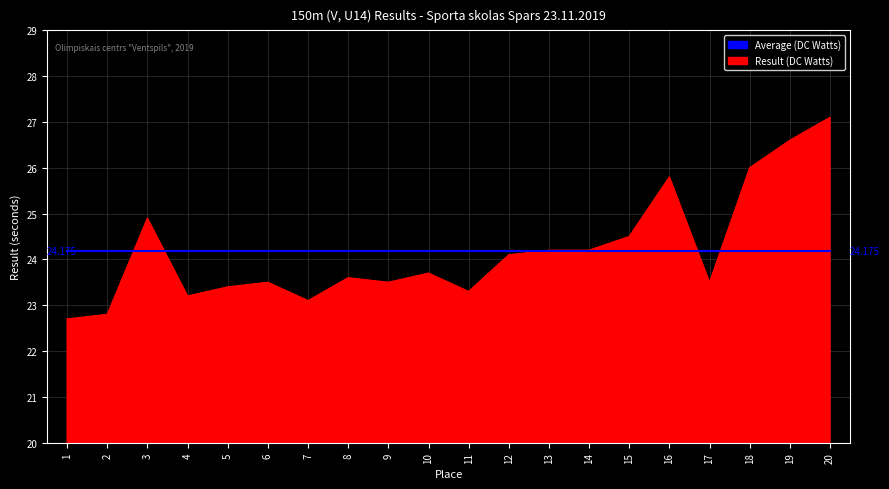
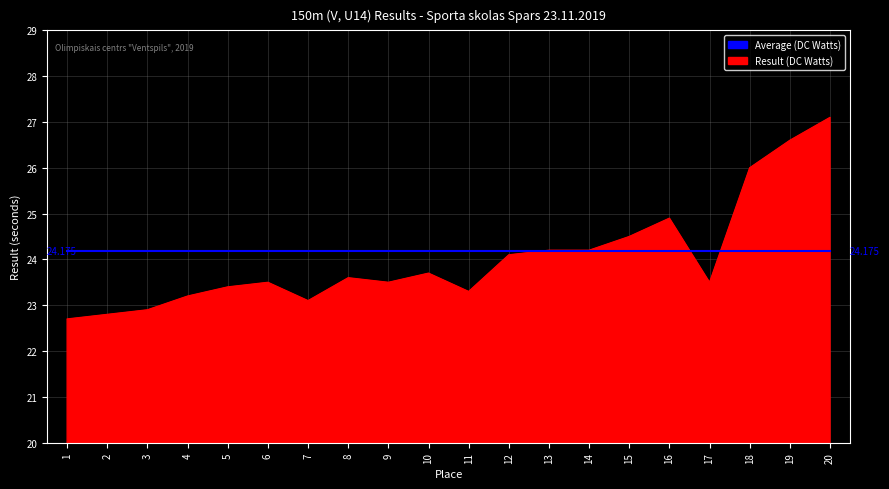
Result (DC Watts), 3: 24.9 -> 22.9
Result (DC Watts), 16: 25.8 -> 24.9
